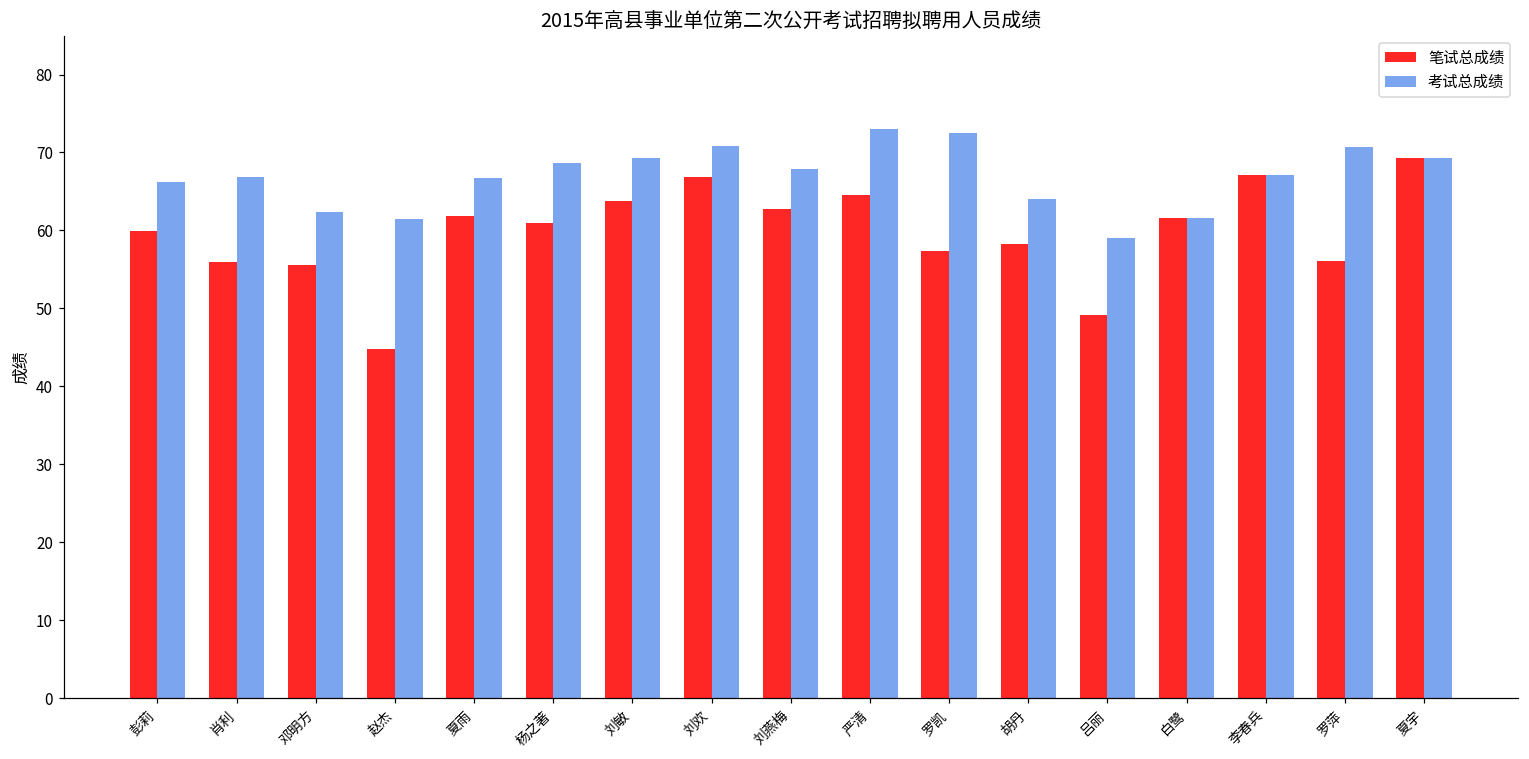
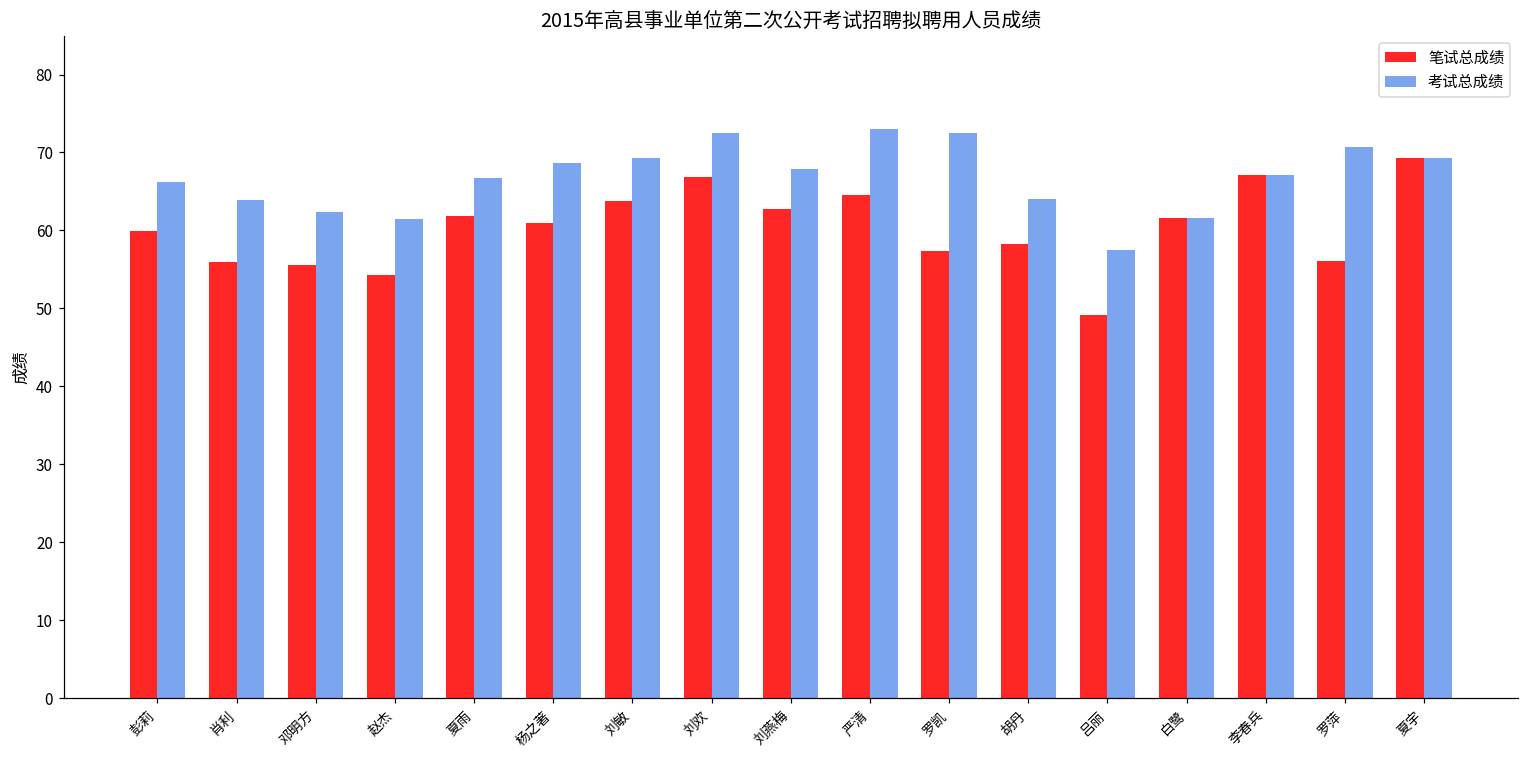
考试总成绩, 肖利: 67 -> 64
笔试总成绩, 赵杰: 45 -> 54
考试总成绩, 刘欢: 71 -> 73
考试总成绩, 吕丽: 59 -> 58
